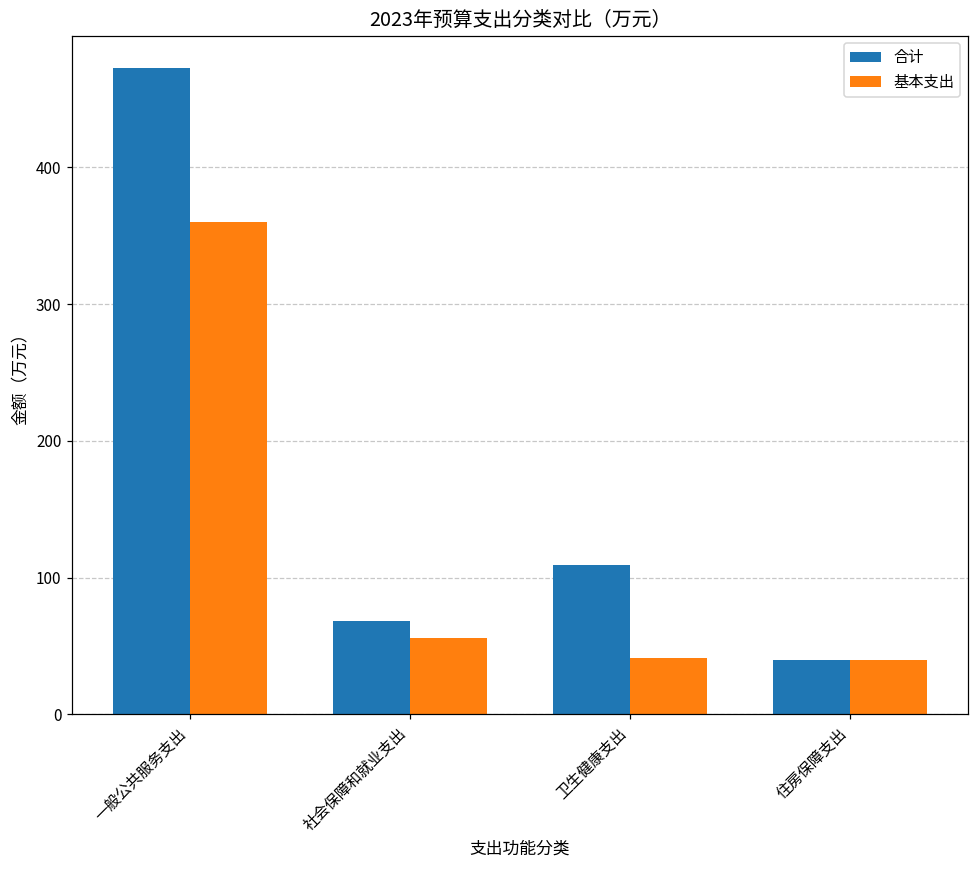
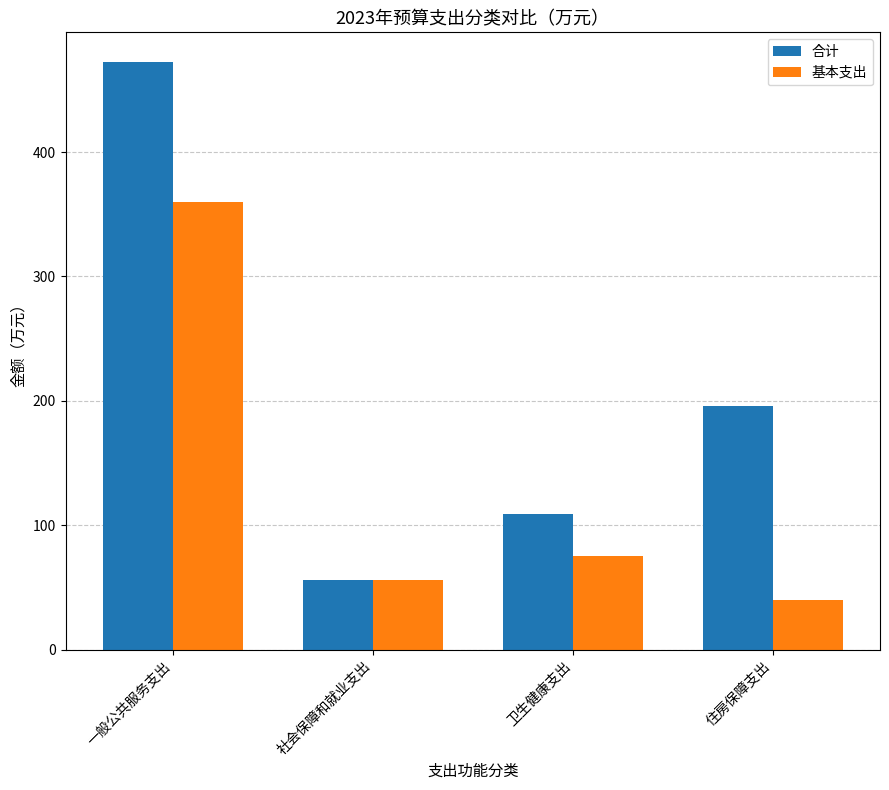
合计, 社会保障和就业支出: 68 -> 56
基本支出, 卫生健康支出: 41 -> 75
合计, 住房保障支出: 40 -> 196
